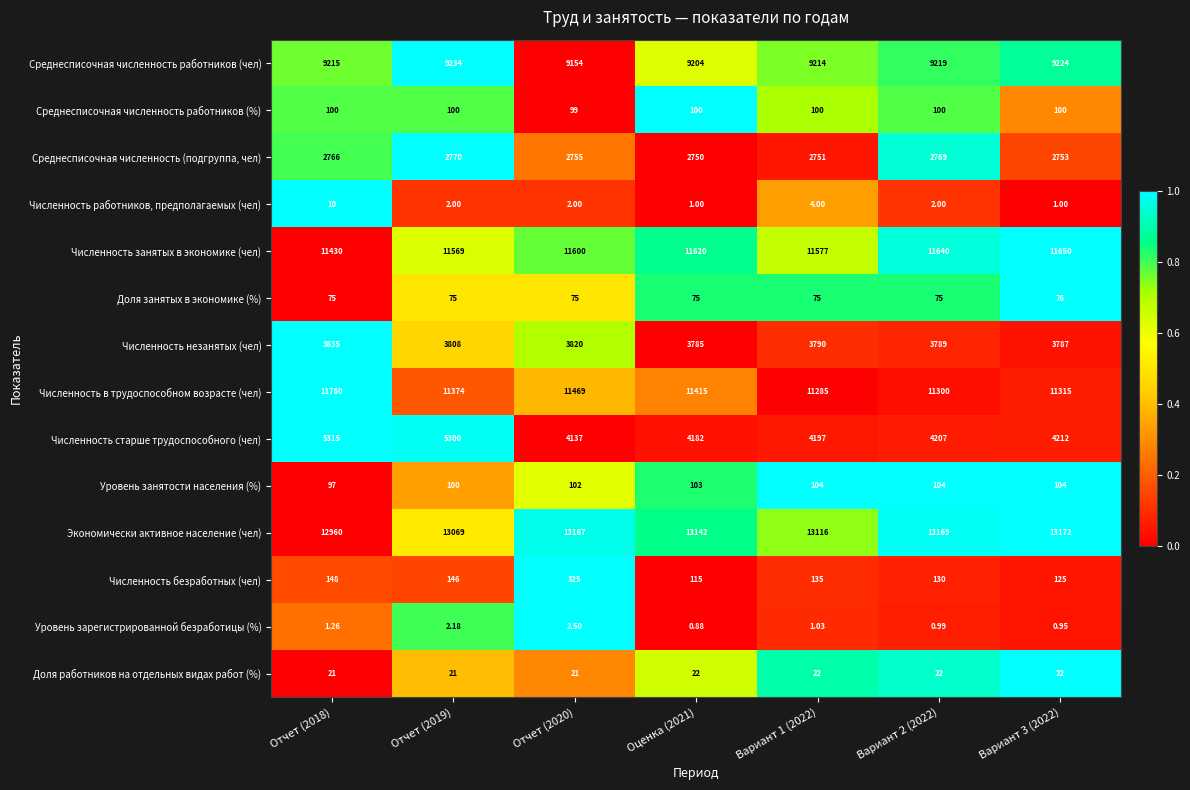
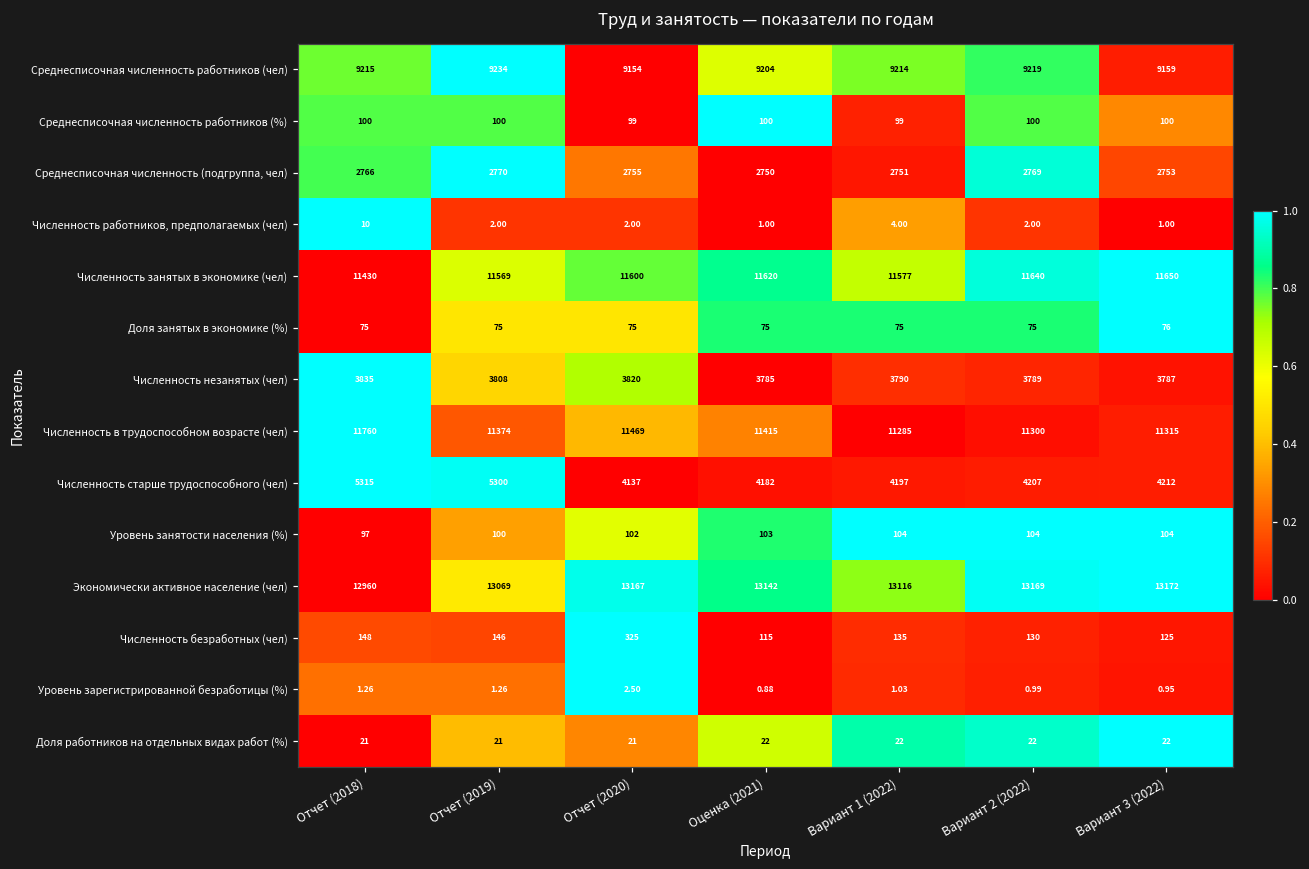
Среднесписочная численность работников (чел), Вариант 3 (2022): 9224 -> 9159
Среднесписочная численность работников (%), Вариант 1 (2022): 100 -> 99
Уровень зарегистрированной безработицы (%), Отчет (2019): 2.18 -> 1.26
